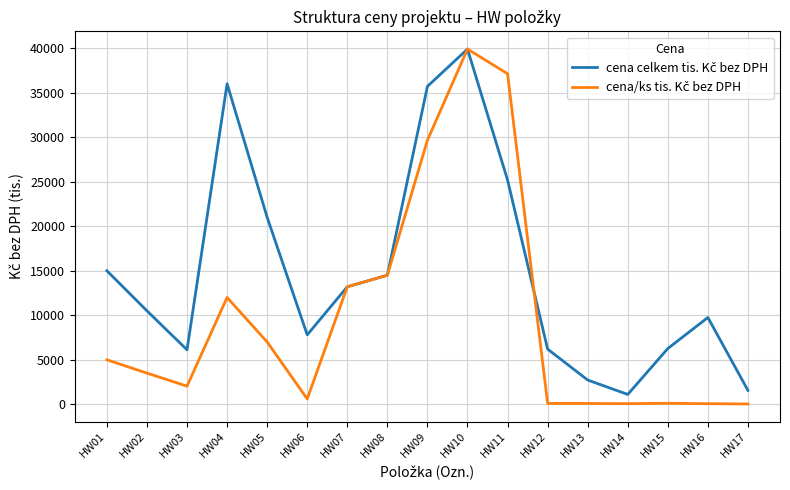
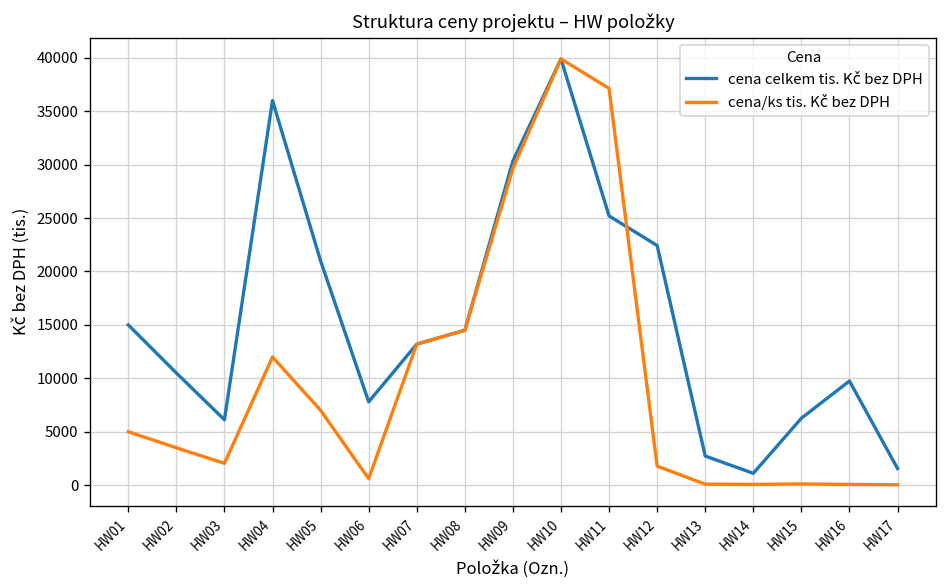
cena celkem tis. Kč bez DPH, HW09: 36000 -> 30000
cena celkem tis. Kč bez DPH, HW12: 6000 -> 22000
cena/ks tis. Kč bez DPH, HW12: 0 -> 2000
